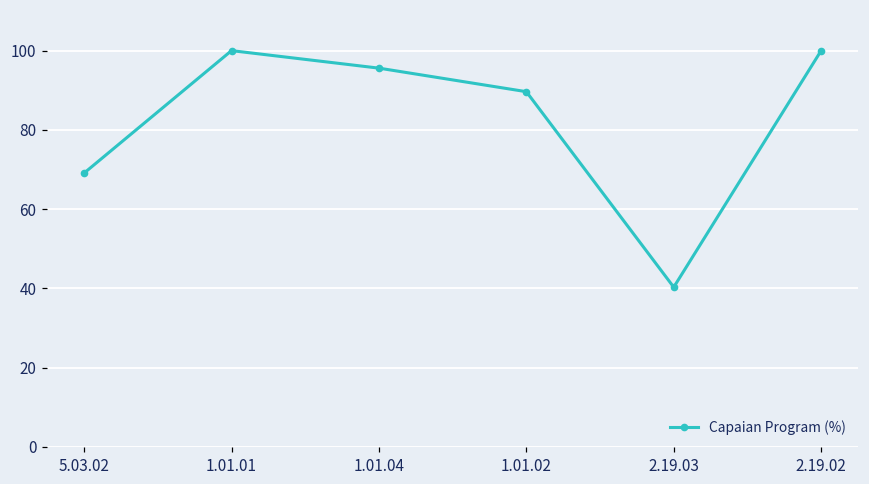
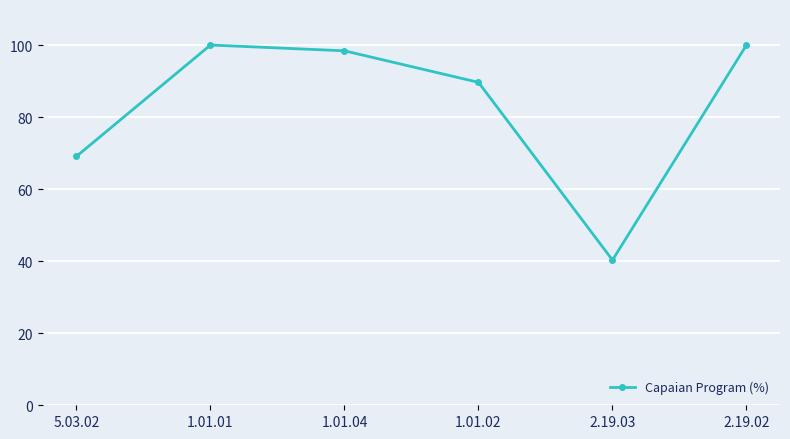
1.01.04: 96 -> 98
